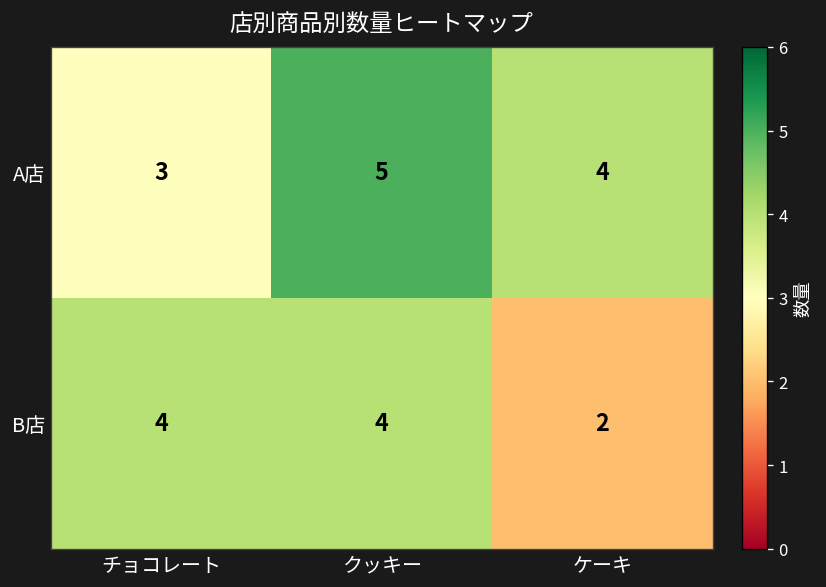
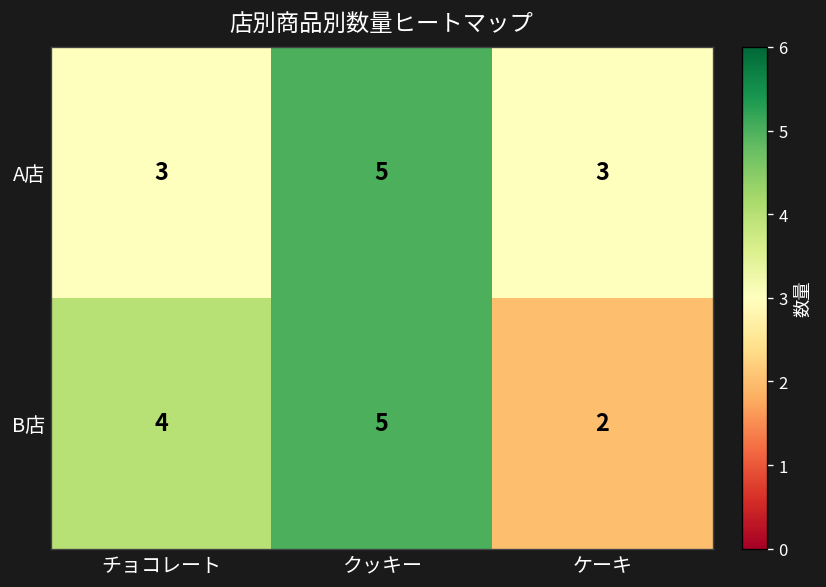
A店, ケーキ: 4 -> 3
B店, クッキー: 4 -> 5
